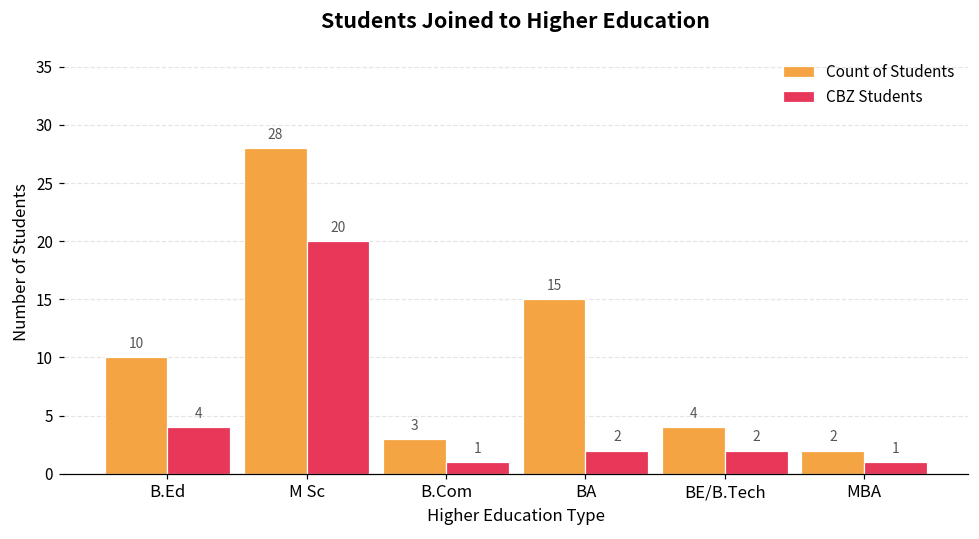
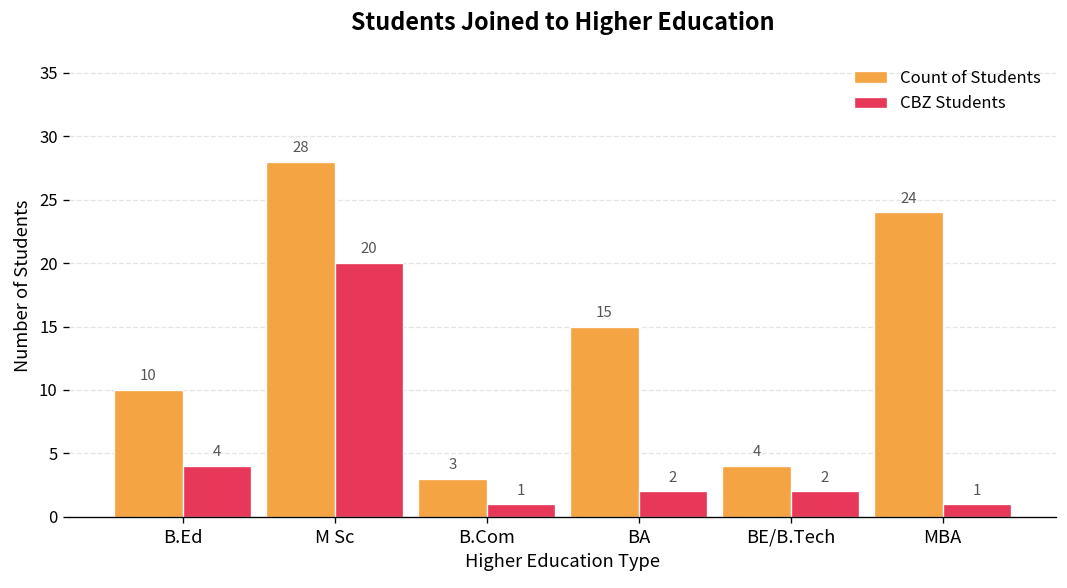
Count of Students, MBA: 2 -> 24
